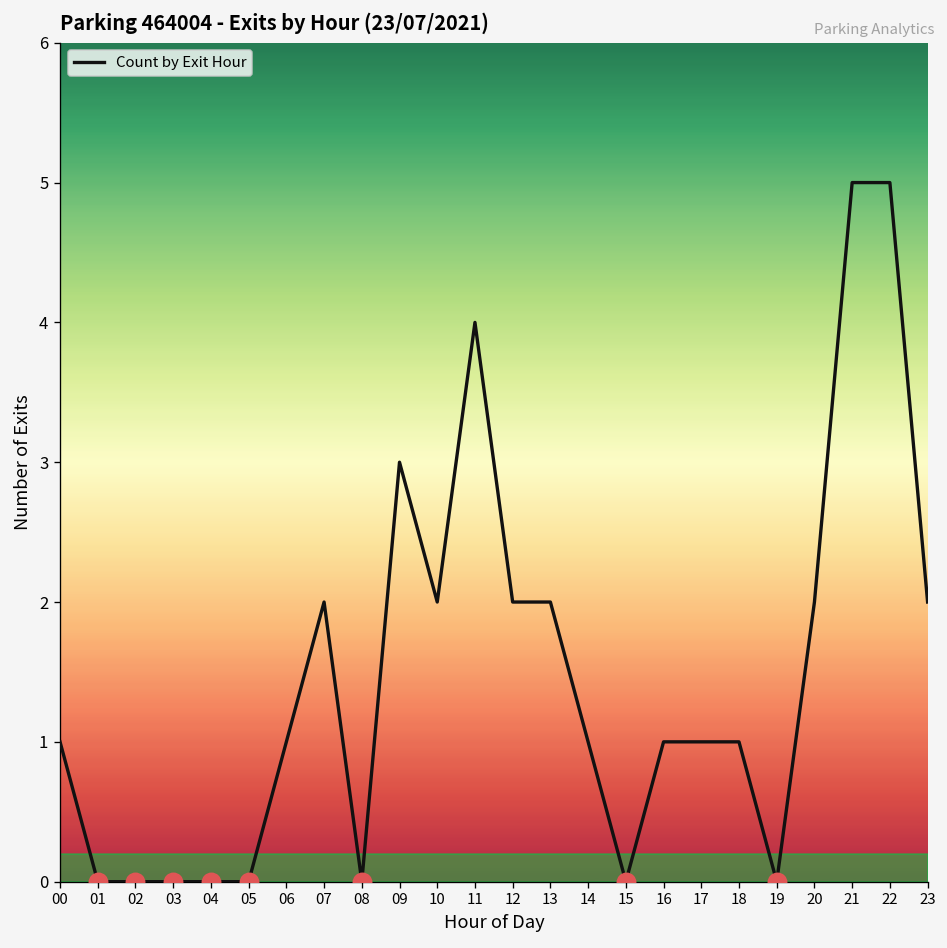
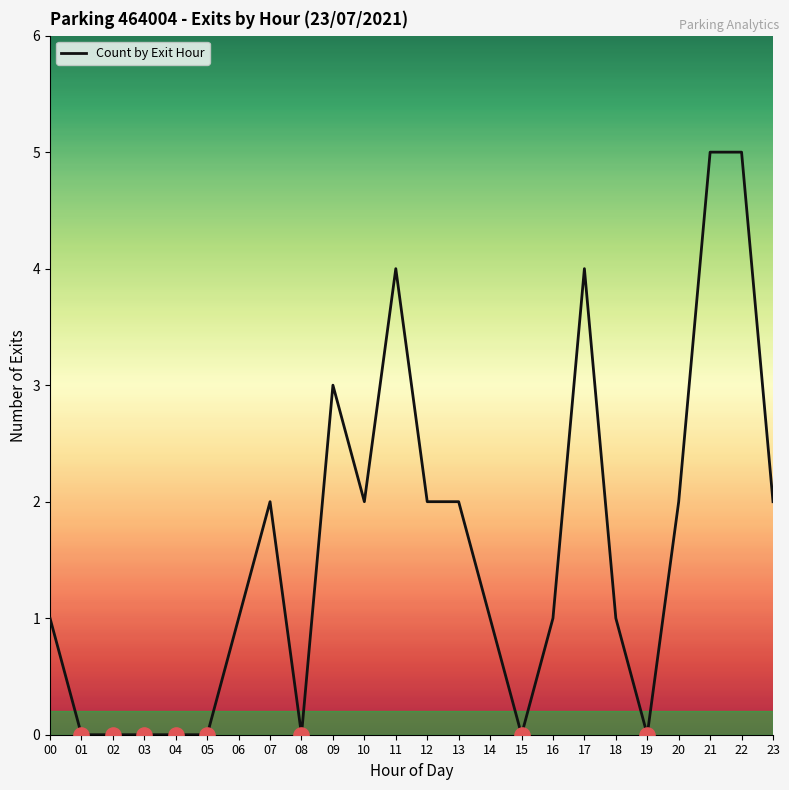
Count by Exit Hour, 17: 1 -> 4
